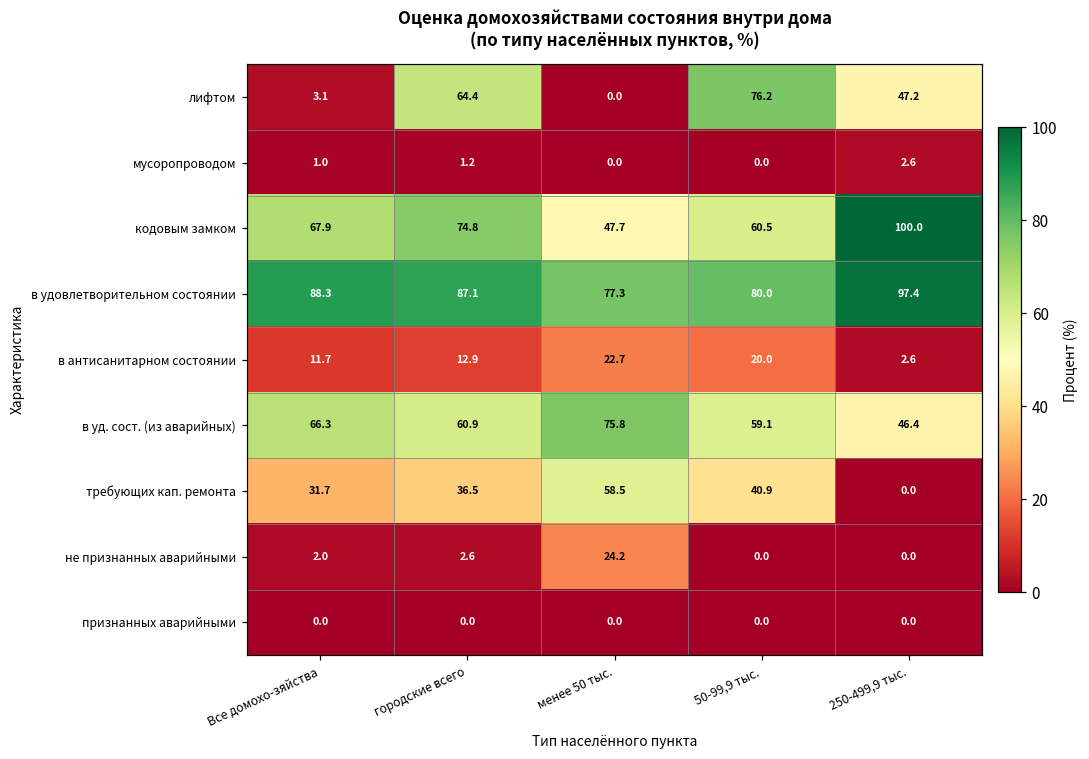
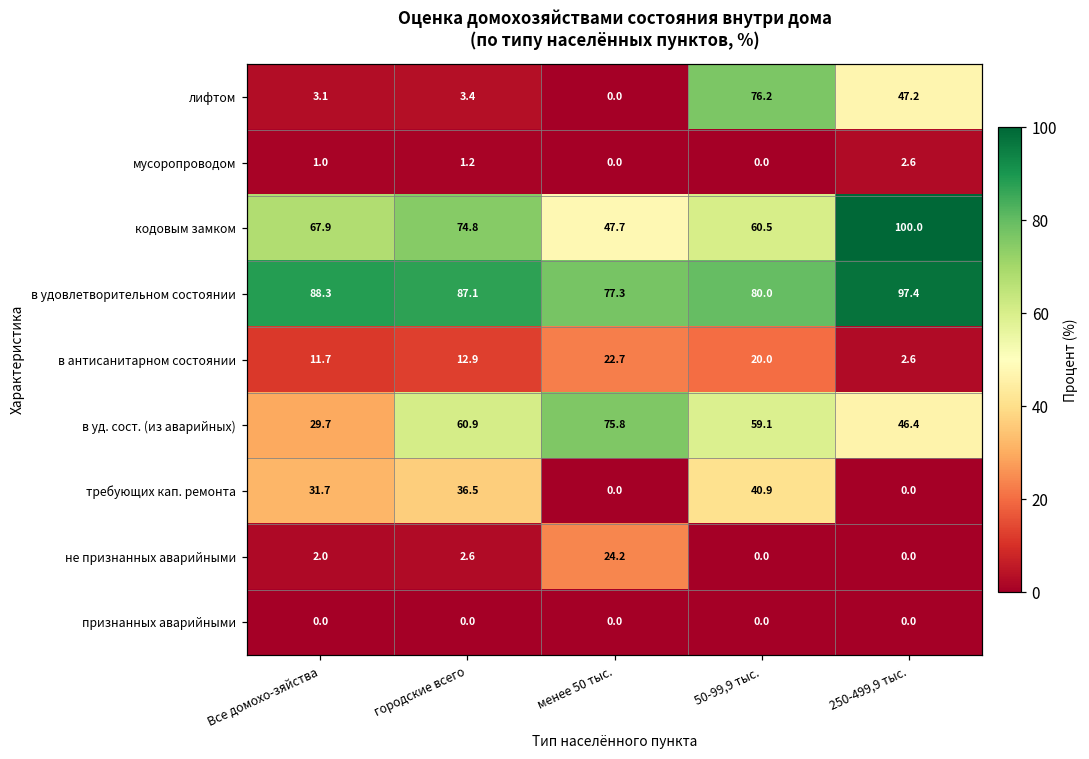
лифтом, городские всего: 64.4 -> 3.4
в уд. сост. (из аварийных), Все домохо-зяйства: 66.3 -> 29.7
требующих кап. ремонта, менее 50 тыс.: 58.5 -> 0.0
